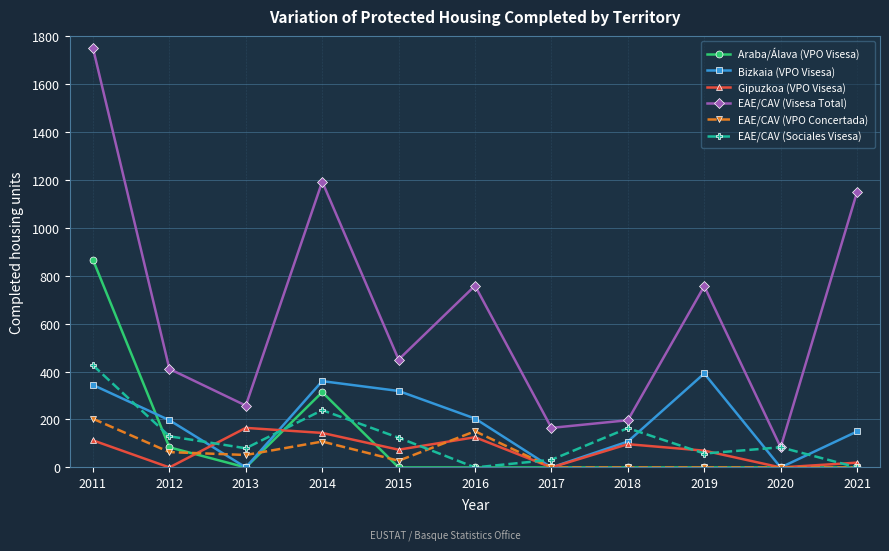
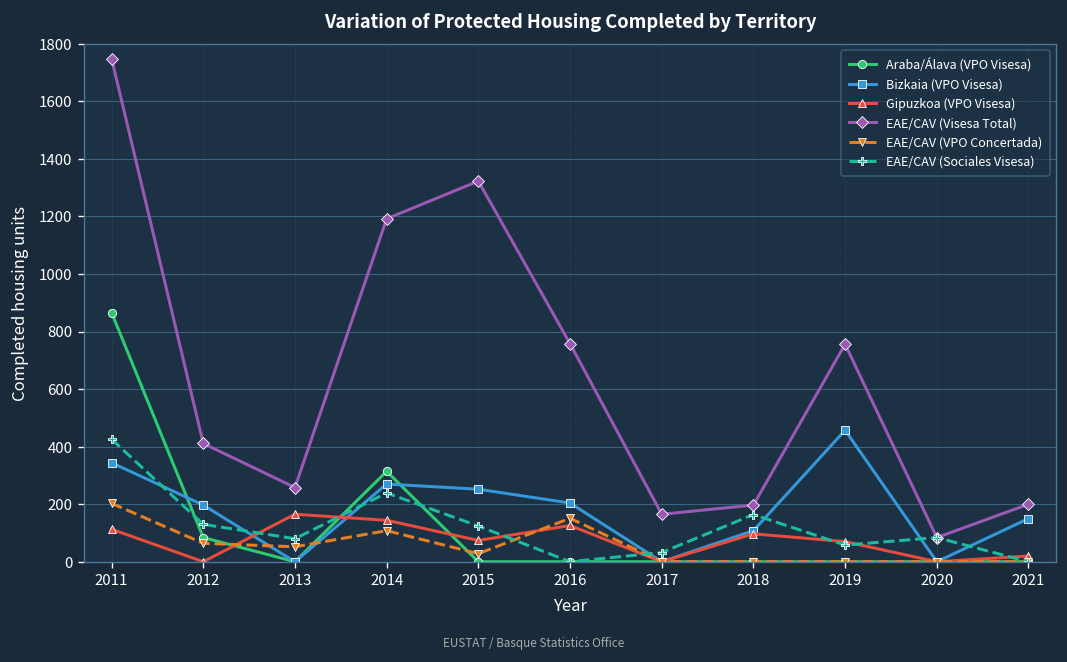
Bizkaia (VPO Visesa), 2014: 360 -> 270
Bizkaia (VPO Visesa), 2015: 320 -> 250
EAE/CAV (Visesa Total), 2015: 450 -> 1320
Bizkaia (VPO Visesa), 2019: 390 -> 460
EAE/CAV (Visesa Total), 2021: 1150 -> 200
